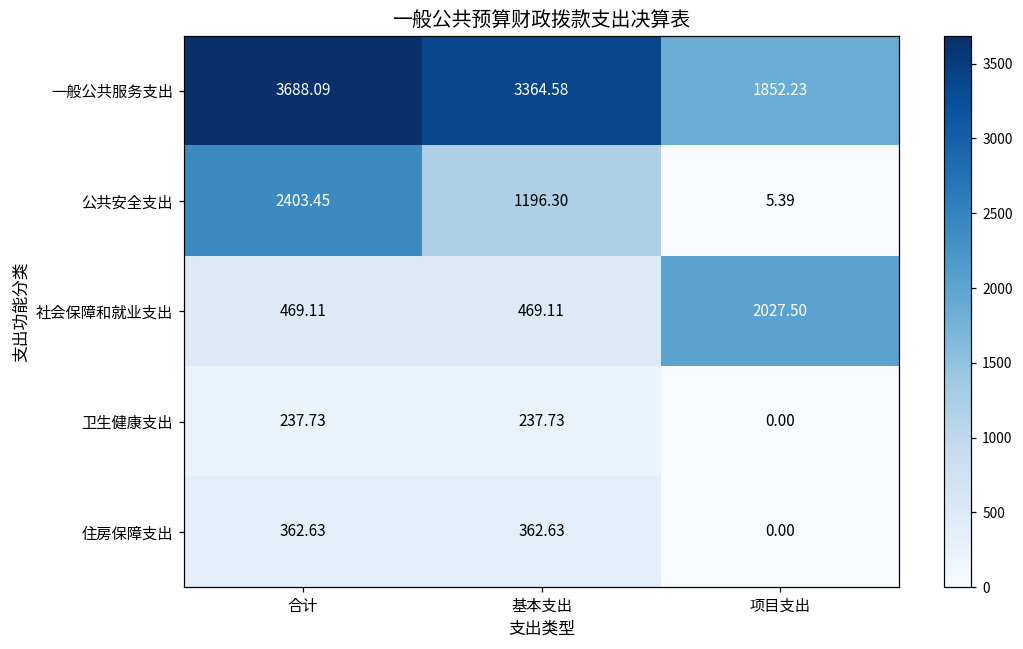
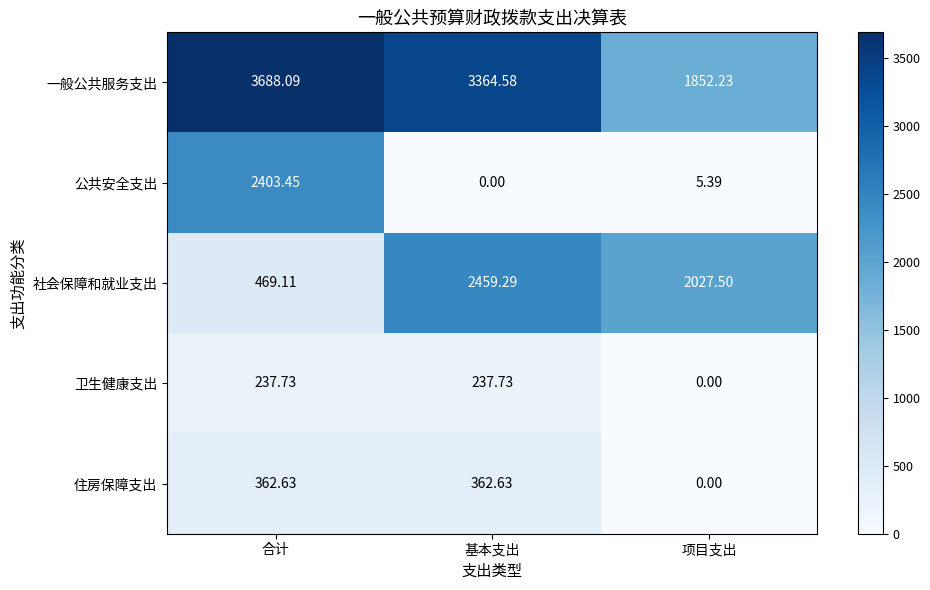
公共安全支出, 基本支出: 1196.30 -> 0.00
社会保障和就业支出, 基本支出: 469.11 -> 2459.29
